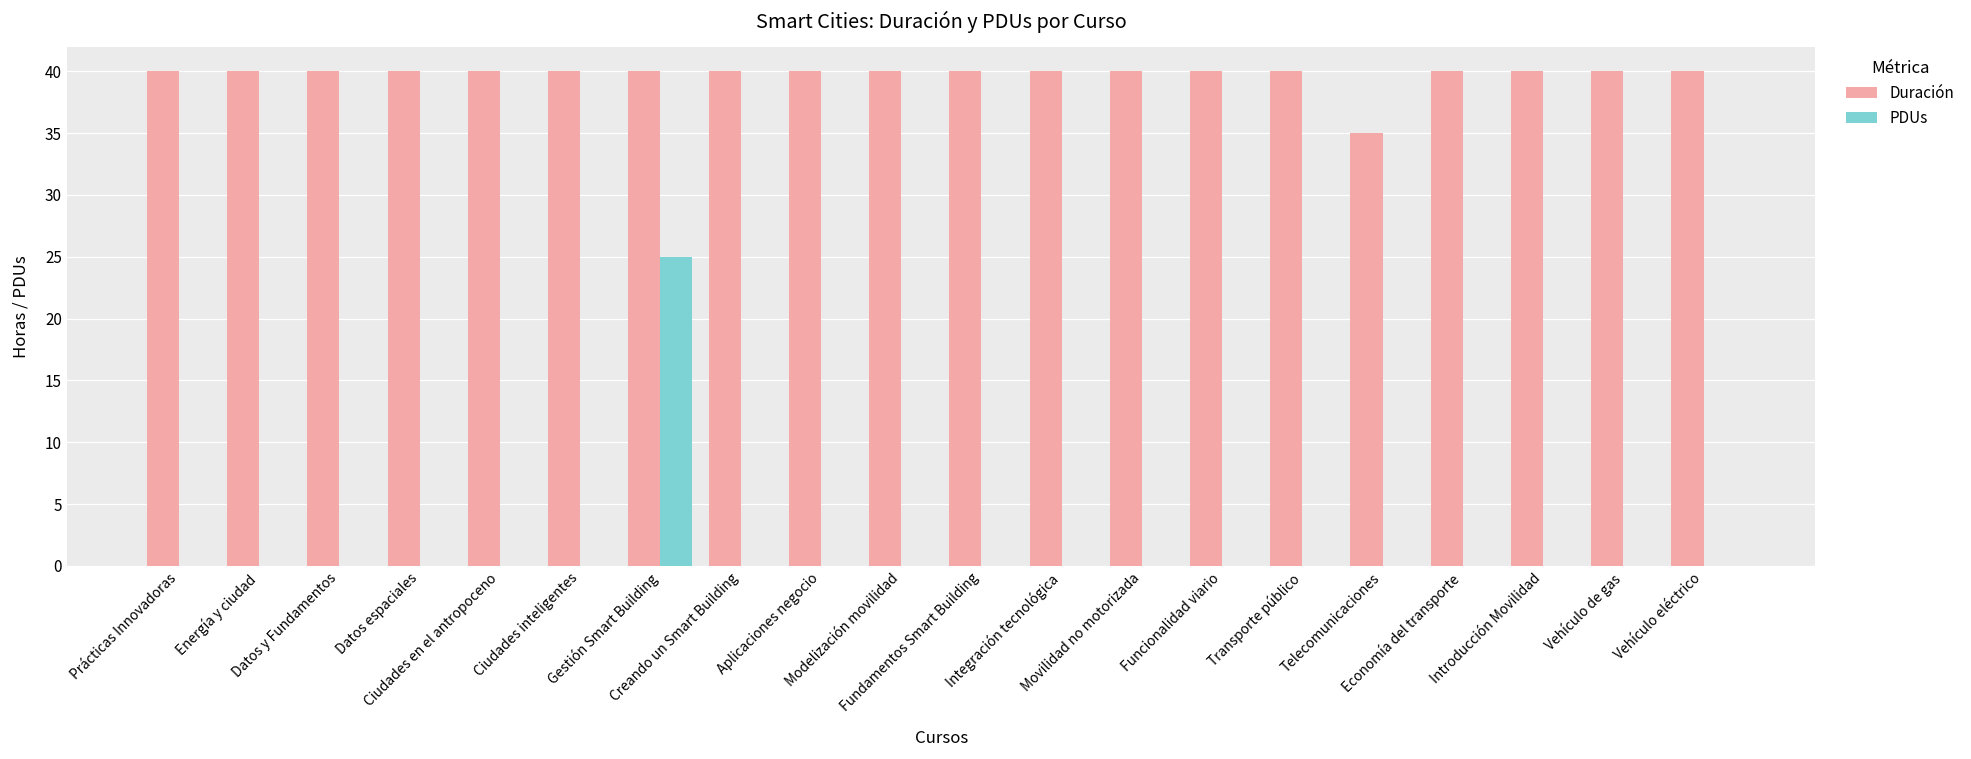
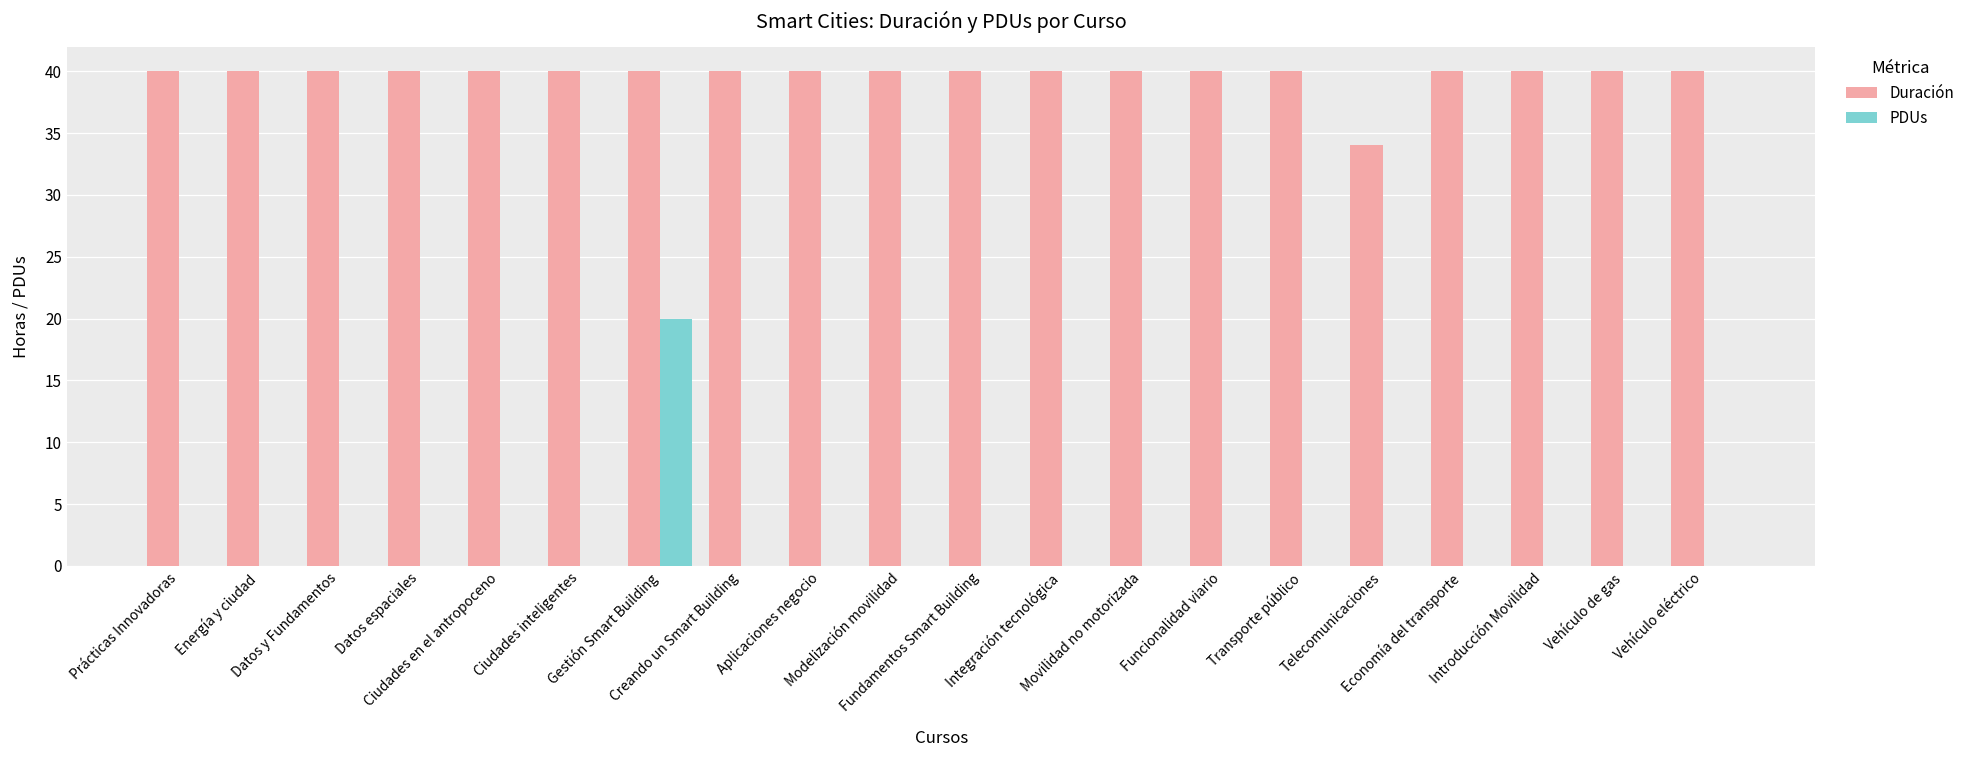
PDUs, Gestión Smart Building: 25 -> 20
Duración, Telecomunicaciones: 35 -> 34
